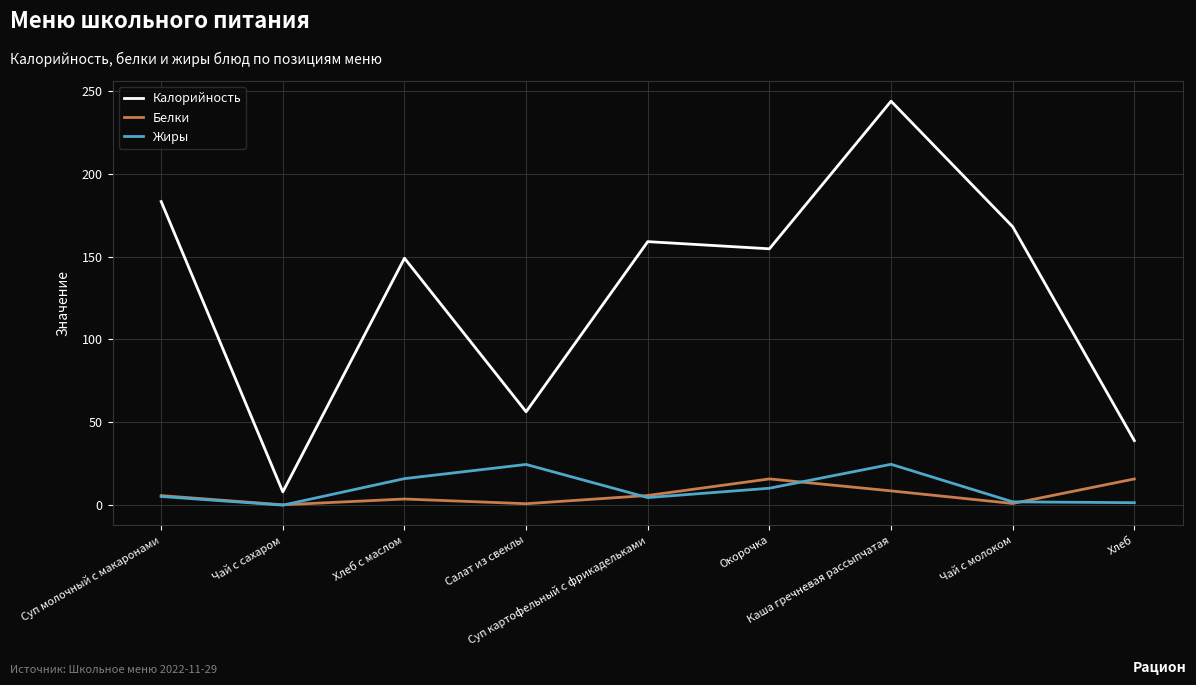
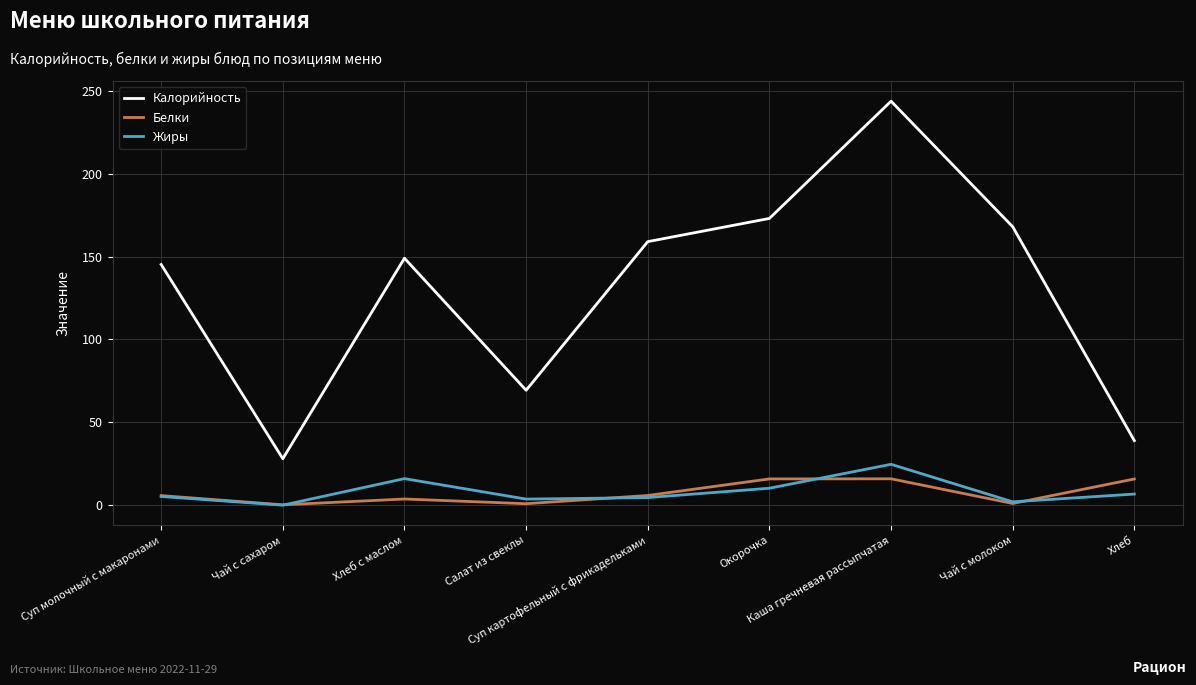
Калорийность, Суп молочный с макаронами: 183 -> 145
Калорийность, Чай с сахаром: 8 -> 28
Калорийность, Салат из свеклы: 56 -> 69
Жиры, Салат из свеклы: 25 -> 4
Калорийность, Окорочка: 155 -> 173
Белки, Каша гречневая рассыпчатая: 9 -> 16
Жиры, Хлеб: 1 -> 7
